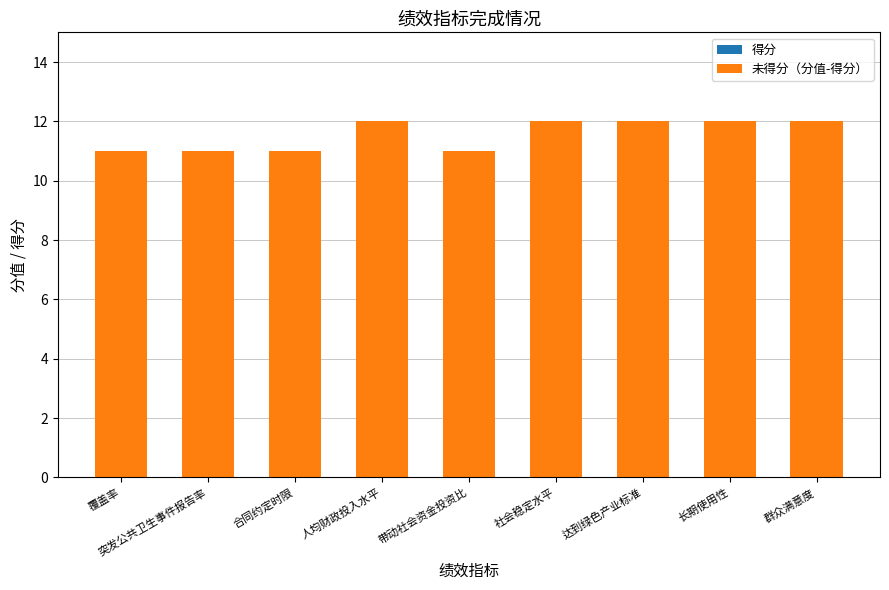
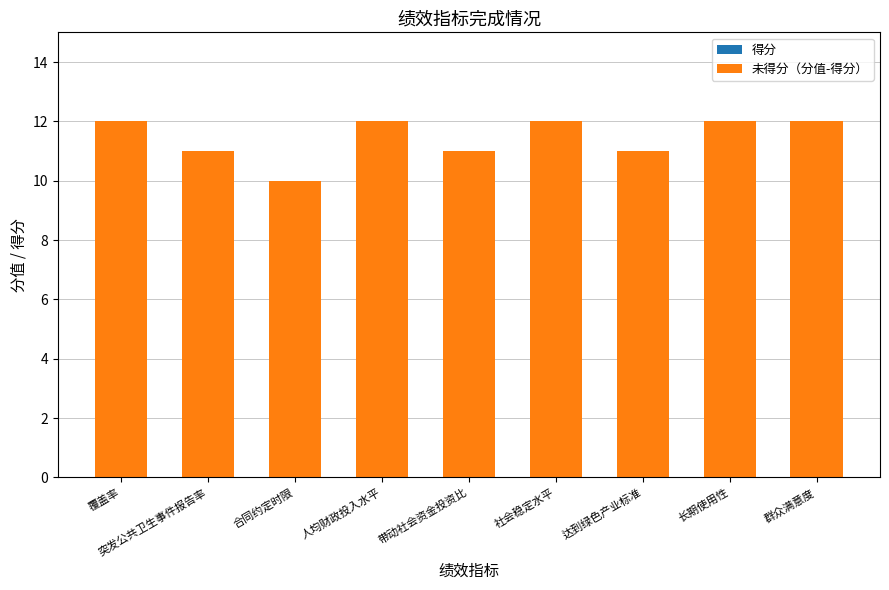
未得分（分值-得分）, 覆盖率: 11 -> 12
未得分（分值-得分）, 合同约定时限: 11 -> 10
未得分（分值-得分）, 达到绿色产业标准: 12 -> 11
